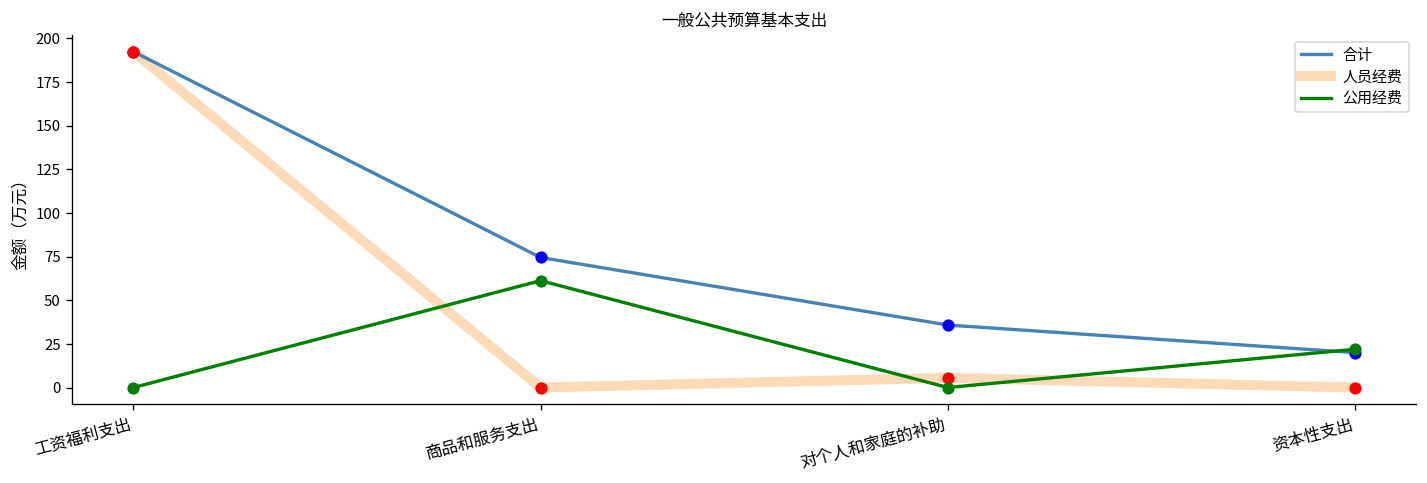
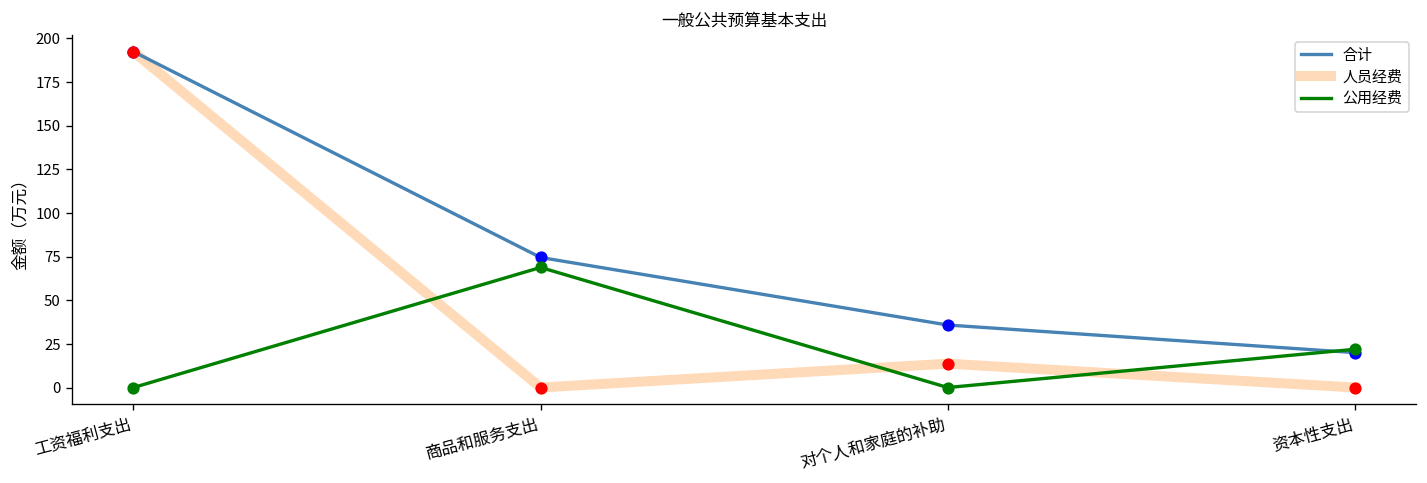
公用经费, 商品和服务支出: 61 -> 69
人员经费, 对个人和家庭的补助: 6 -> 14
